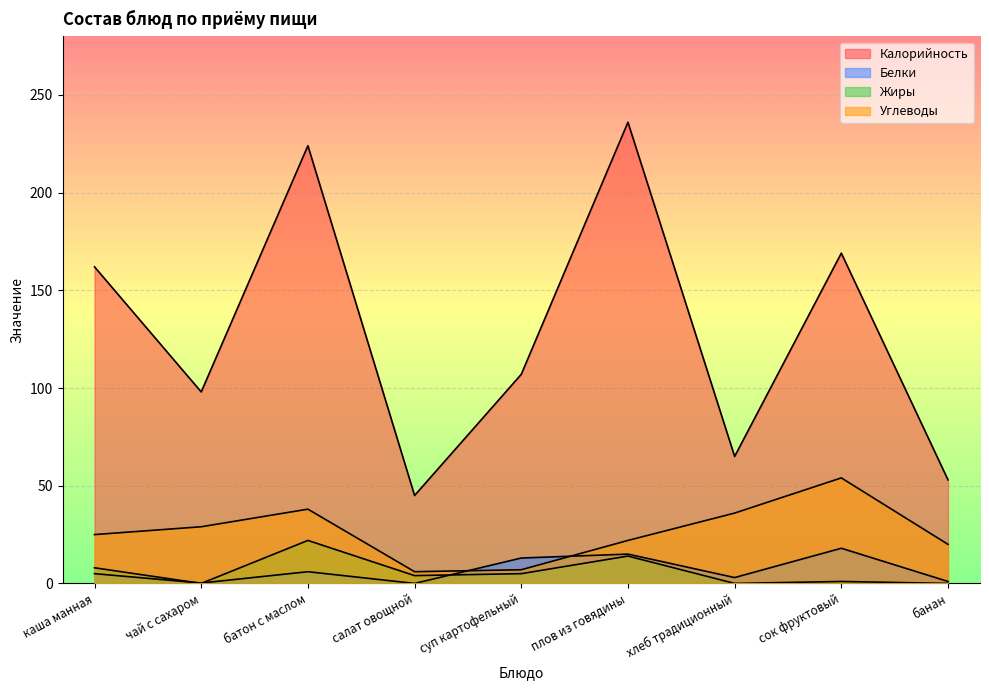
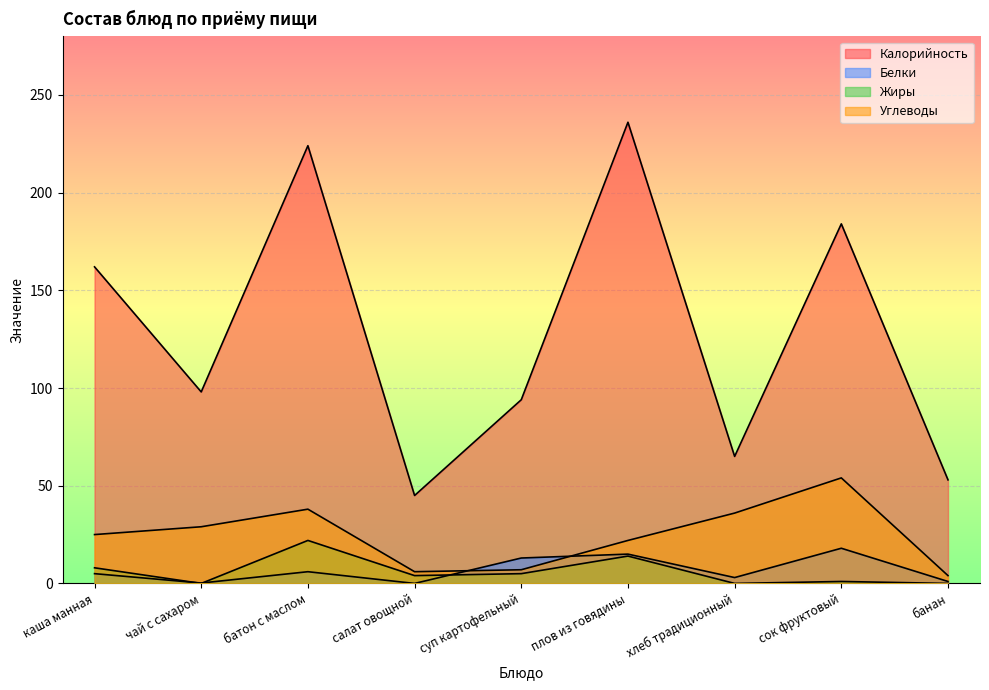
Калорийность, суп картофельный: 107 -> 94
Калорийность, сок фруктовый: 169 -> 184
Углеводы, банан: 20 -> 4
